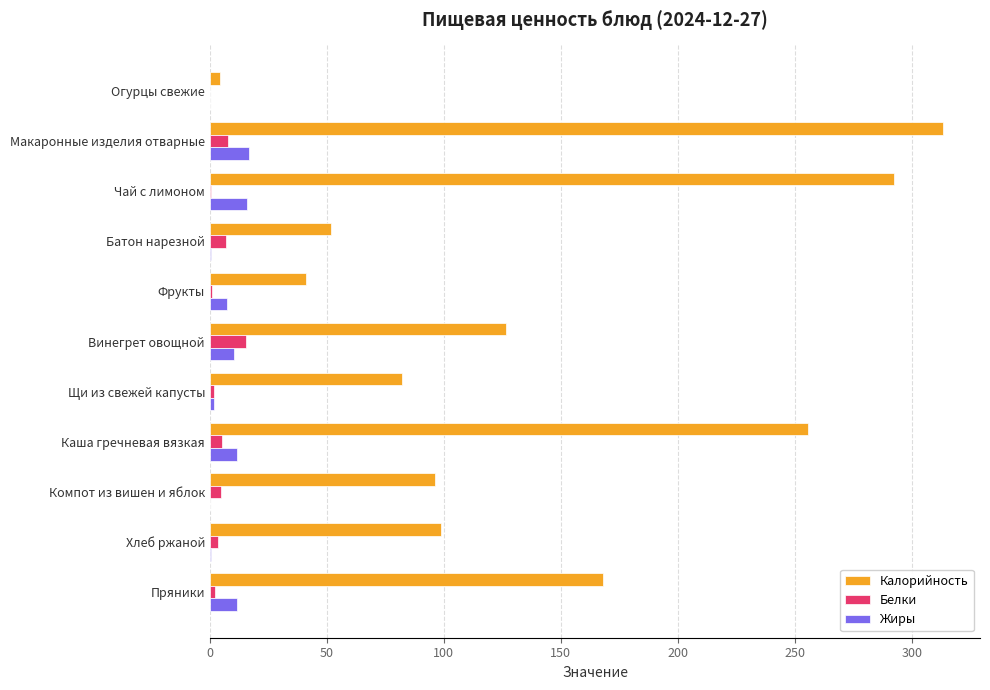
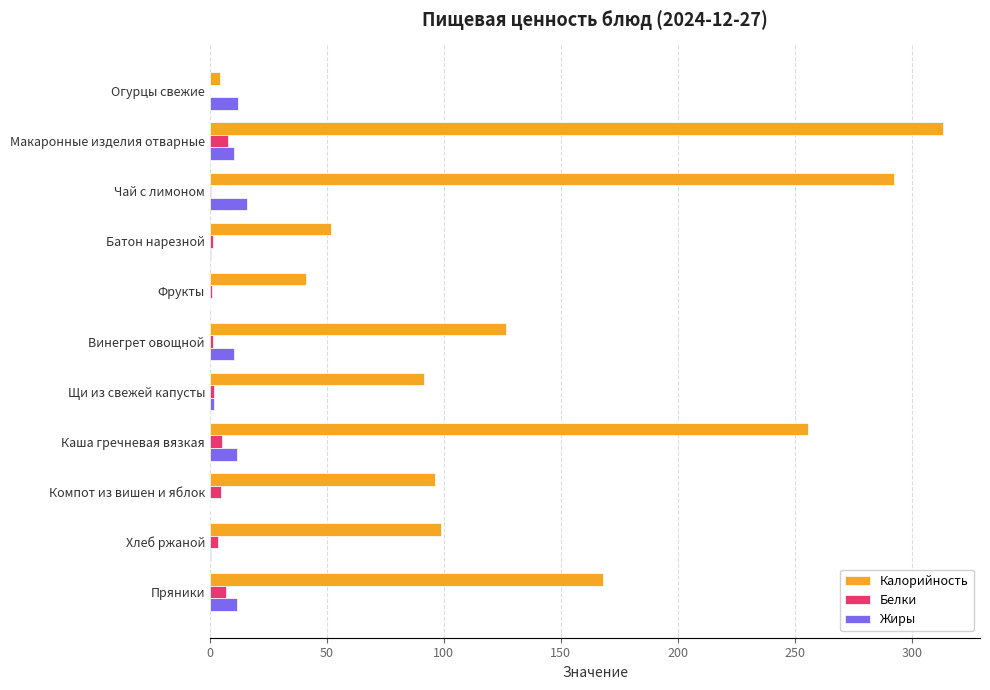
Жиры, Огурцы свежие: 0 -> 12
Жиры, Макаронные изделия отварные: 17 -> 10
Белки, Батон нарезной: 7 -> 2
Жиры, Фрукты: 7 -> 0
Белки, Винегрет овощной: 15 -> 1
Калорийность, Щи из свежей капусты: 82 -> 92
Белки, Пряники: 2 -> 7
